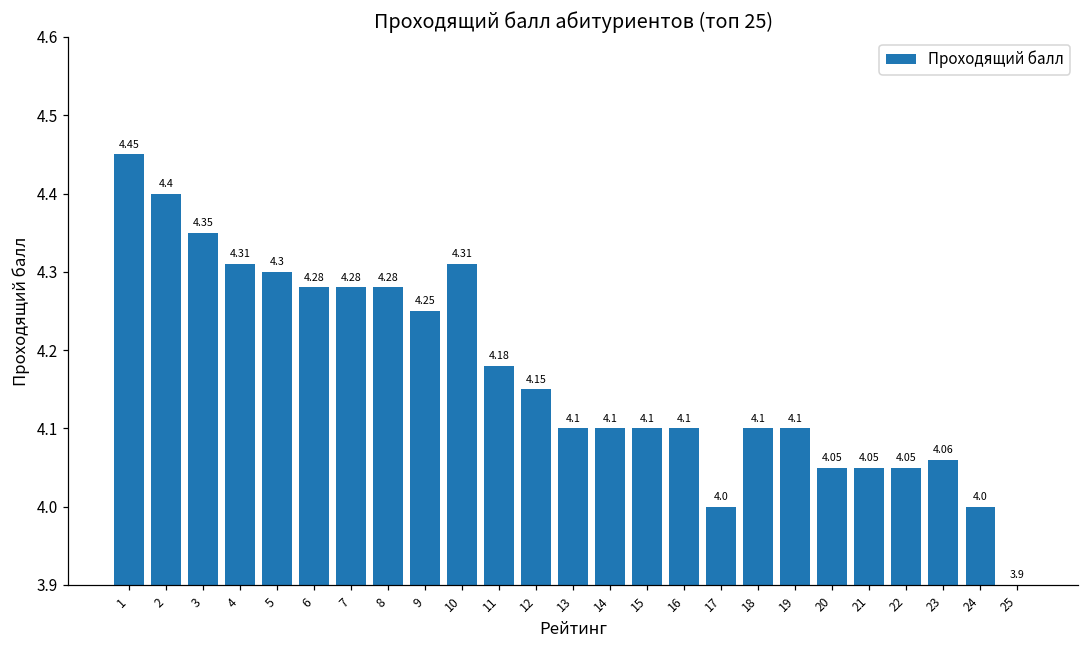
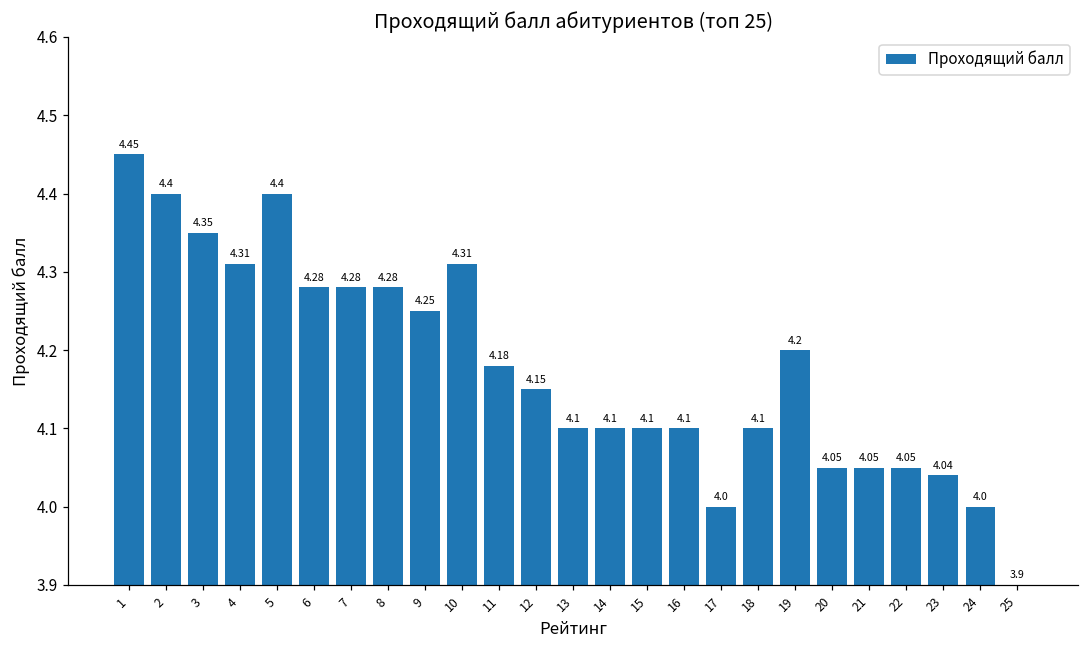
5: 4.3 -> 4.4
19: 4.1 -> 4.2
23: 4.06 -> 4.04
